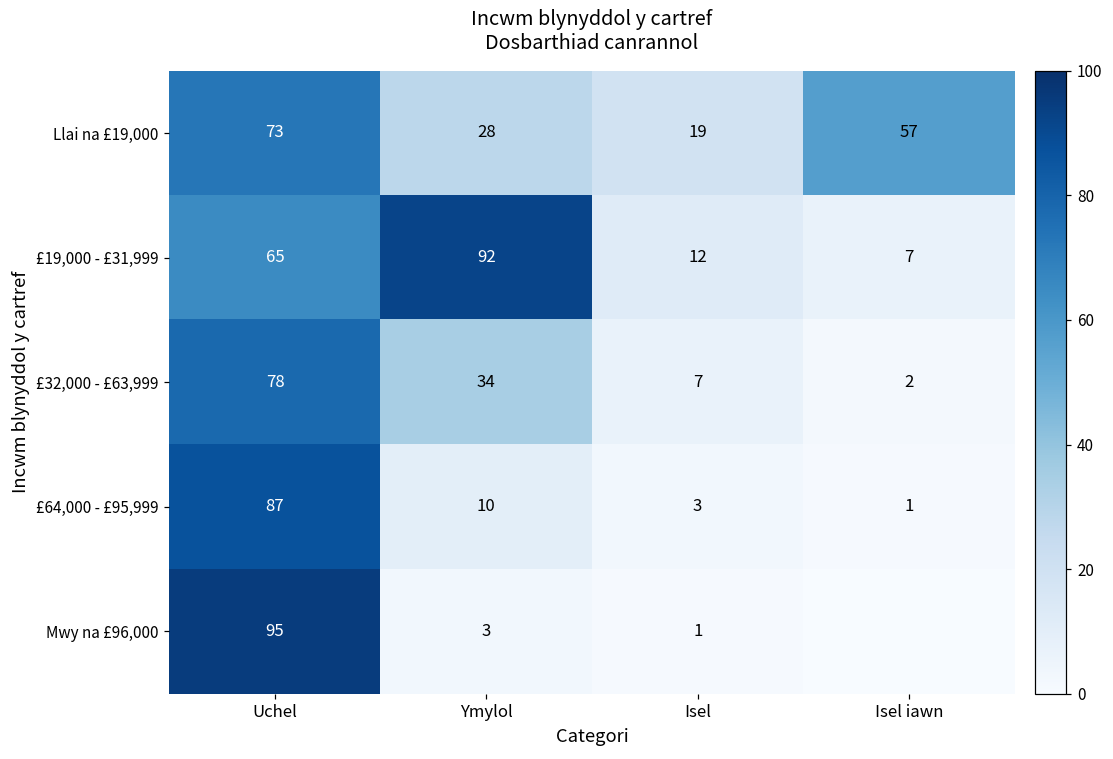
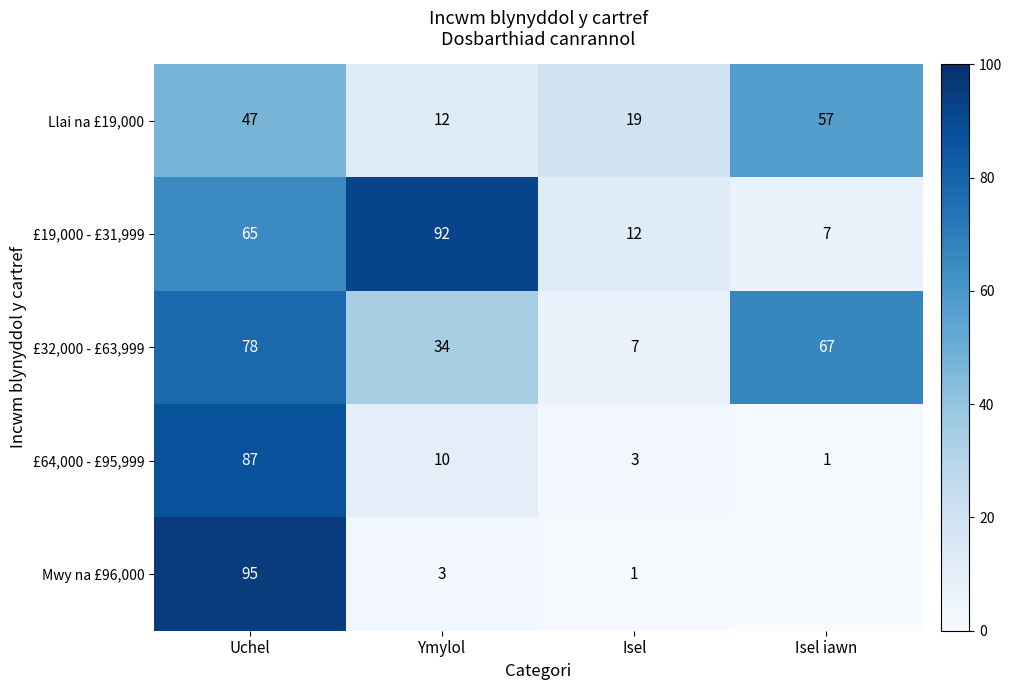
Llai na £19,000, Uchel: 73 -> 47
Llai na £19,000, Ymylol: 28 -> 12
£32,000 - £63,999, Isel iawn: 2 -> 67
